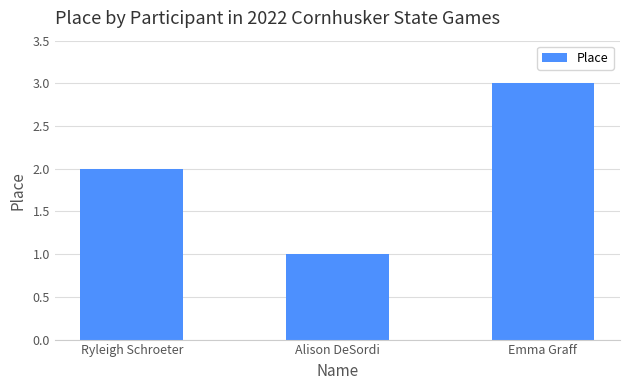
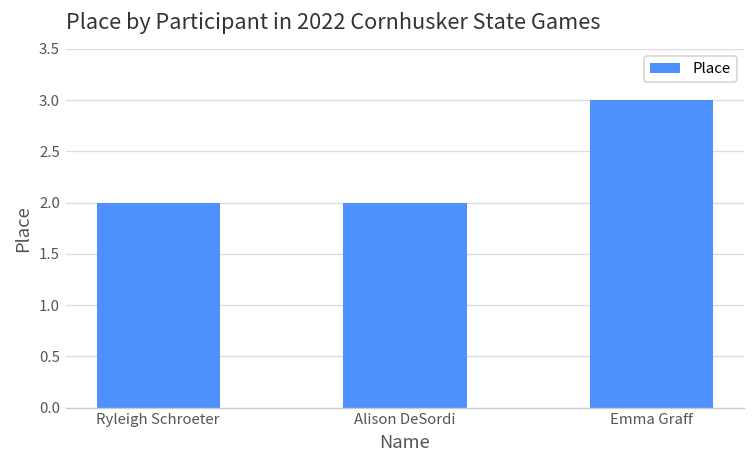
Alison DeSordi: 1 -> 2
